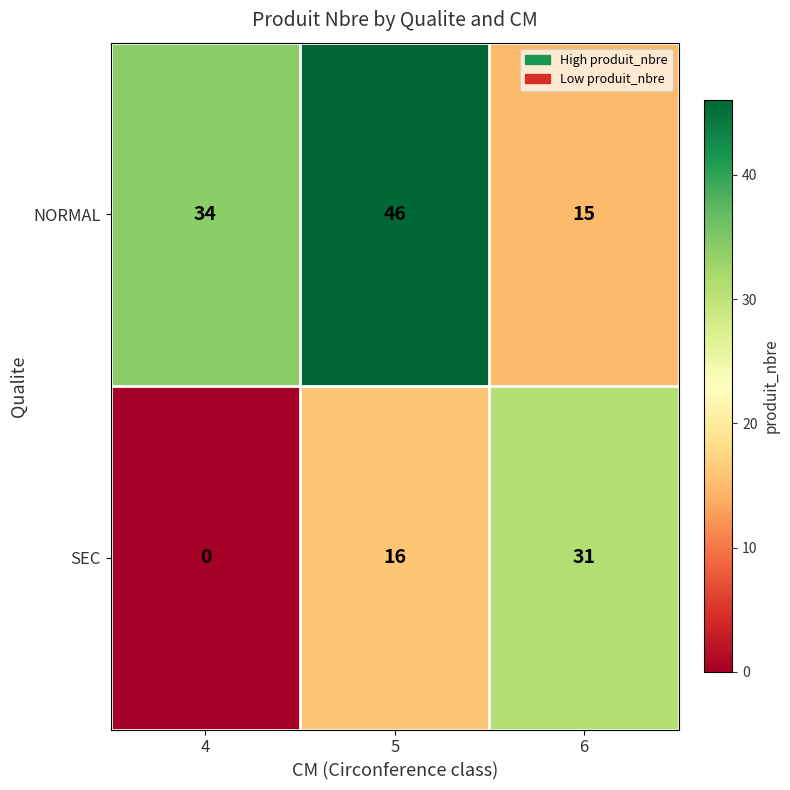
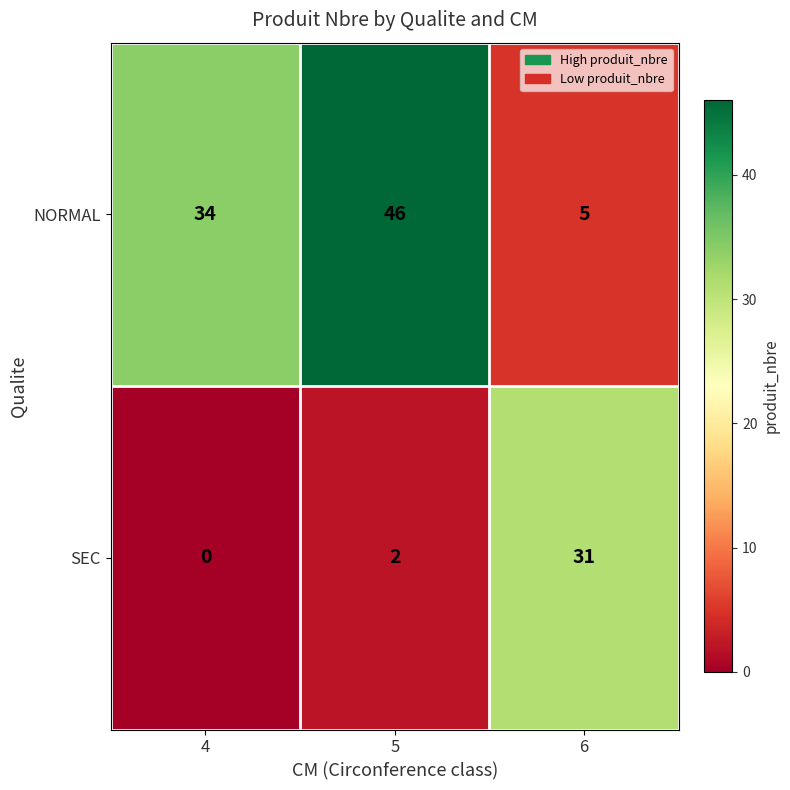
NORMAL, 6: 15 -> 5
SEC, 5: 16 -> 2
